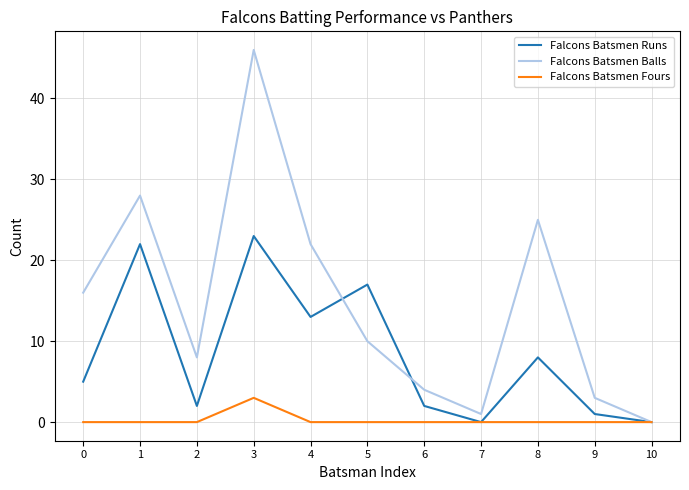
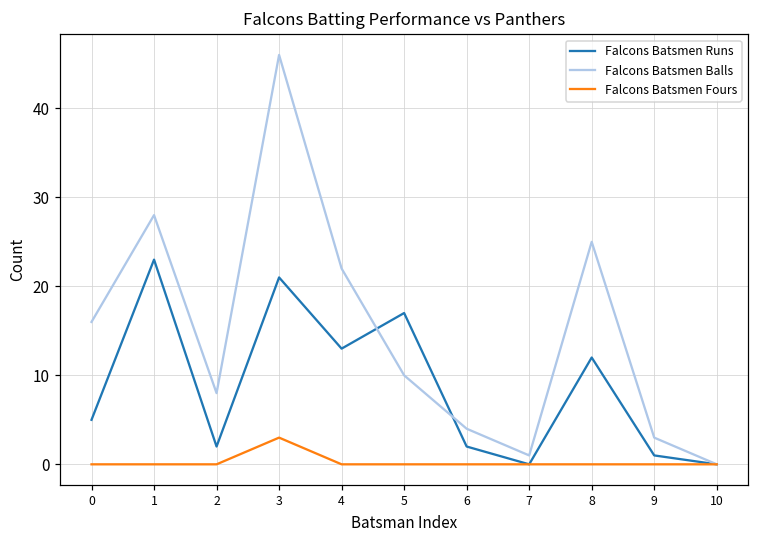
Falcons Batsmen Runs, 1: 22 -> 23
Falcons Batsmen Runs, 3: 23 -> 21
Falcons Batsmen Runs, 8: 8 -> 12
